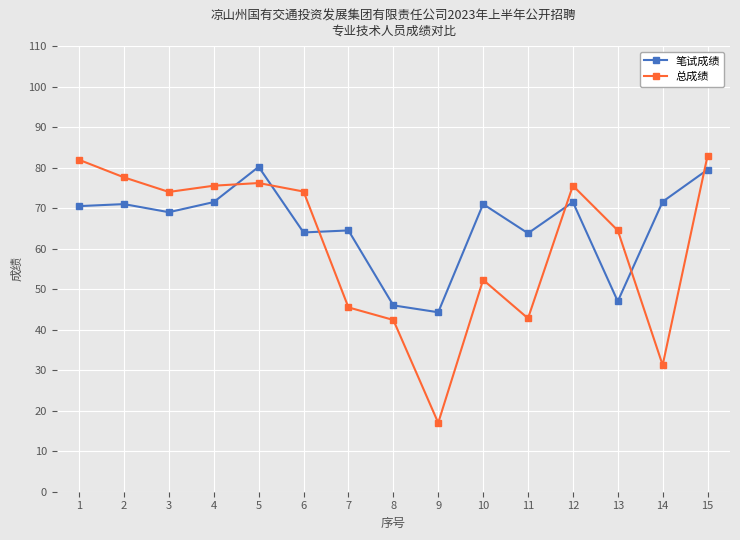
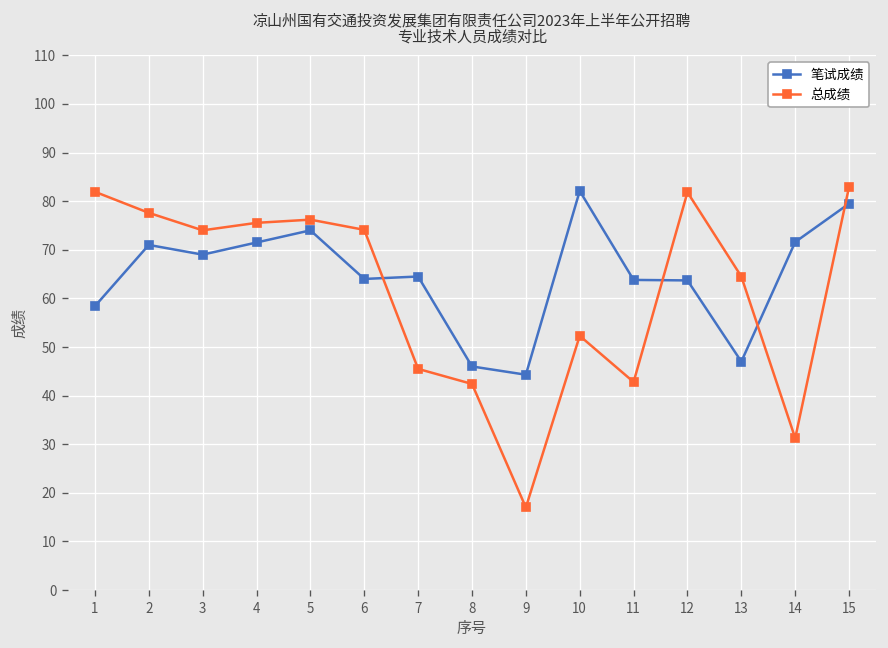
笔试成绩, 1: 71 -> 58
笔试成绩, 5: 80 -> 74
笔试成绩, 10: 71 -> 82
笔试成绩, 12: 72 -> 64
总成绩, 12: 76 -> 82
